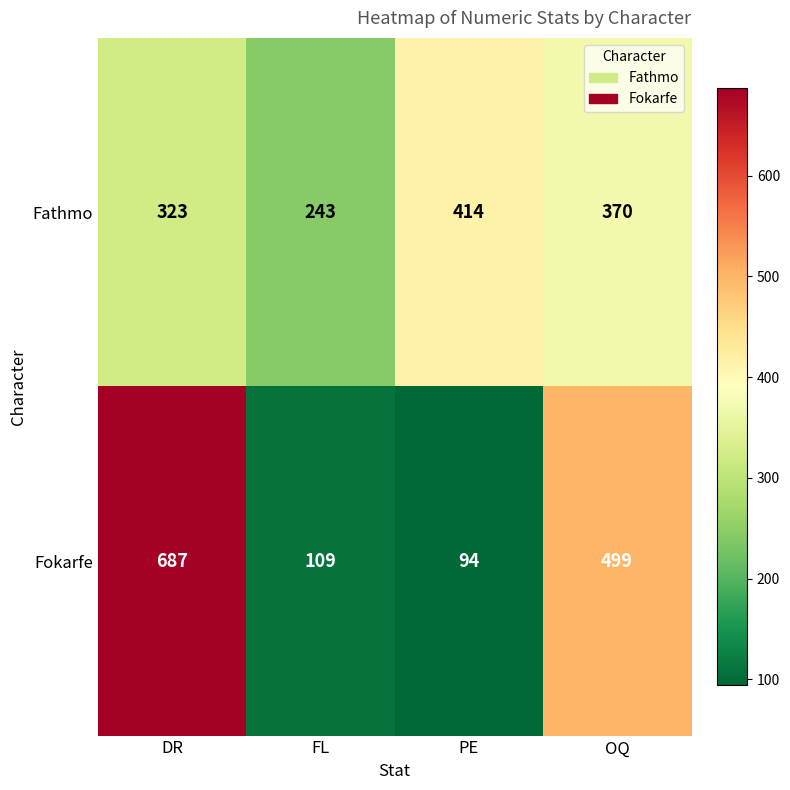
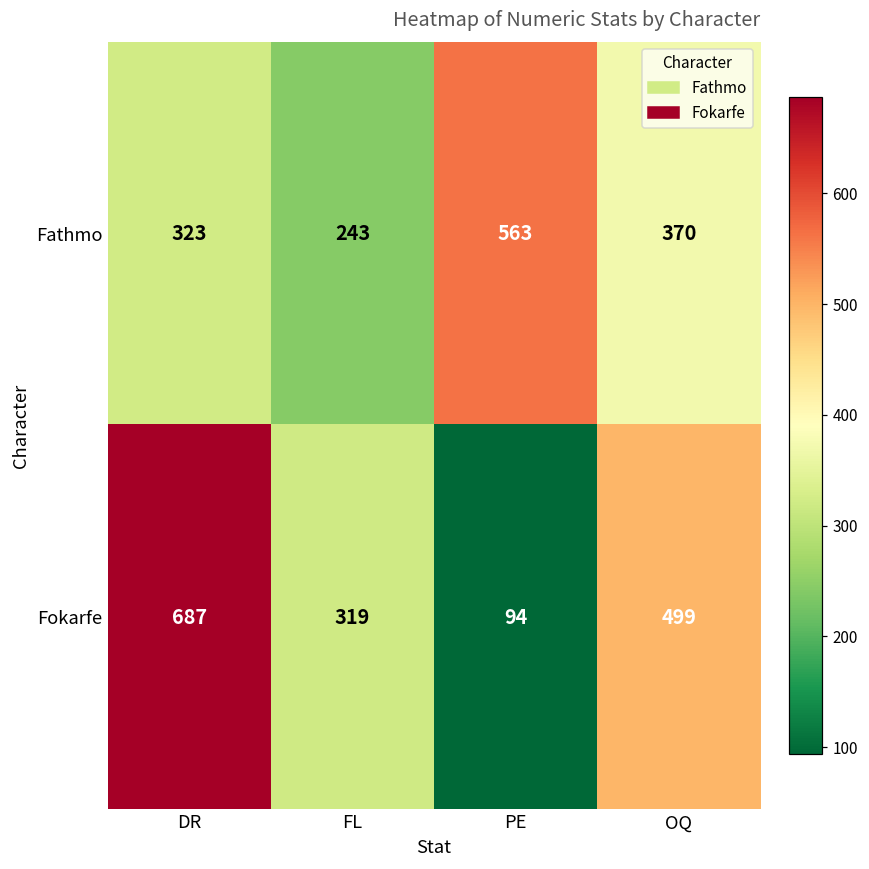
Fathmo, PE: 414 -> 563
Fokarfe, FL: 109 -> 319
